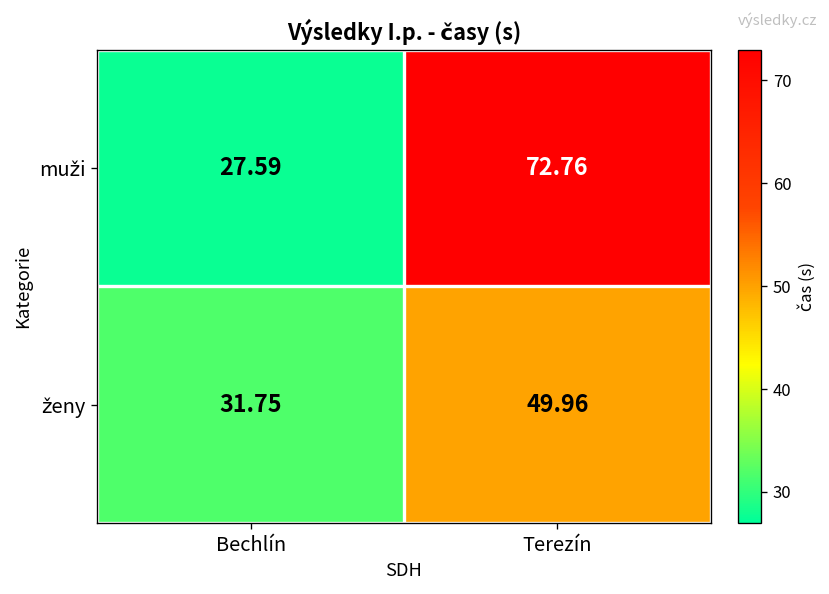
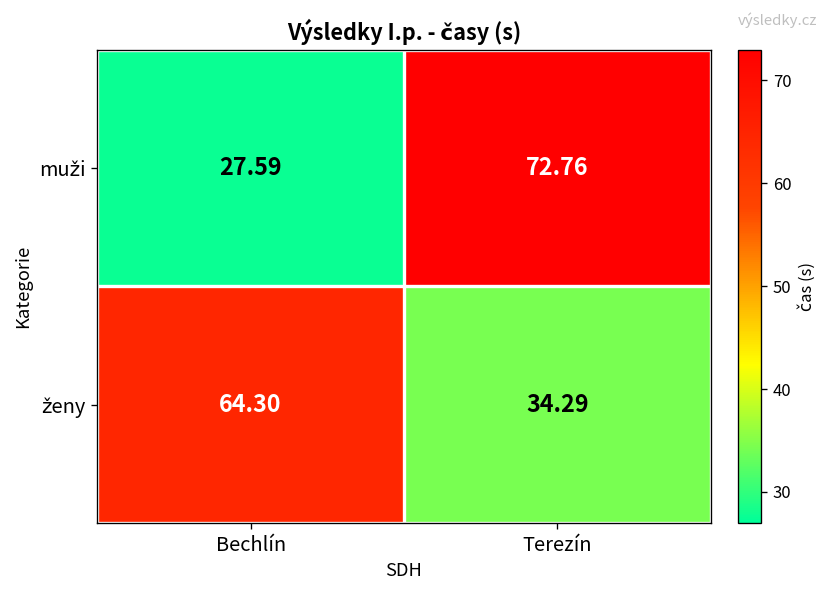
ženy, Bechlín: 31.75 -> 64.30
ženy, Terezín: 49.96 -> 34.29
